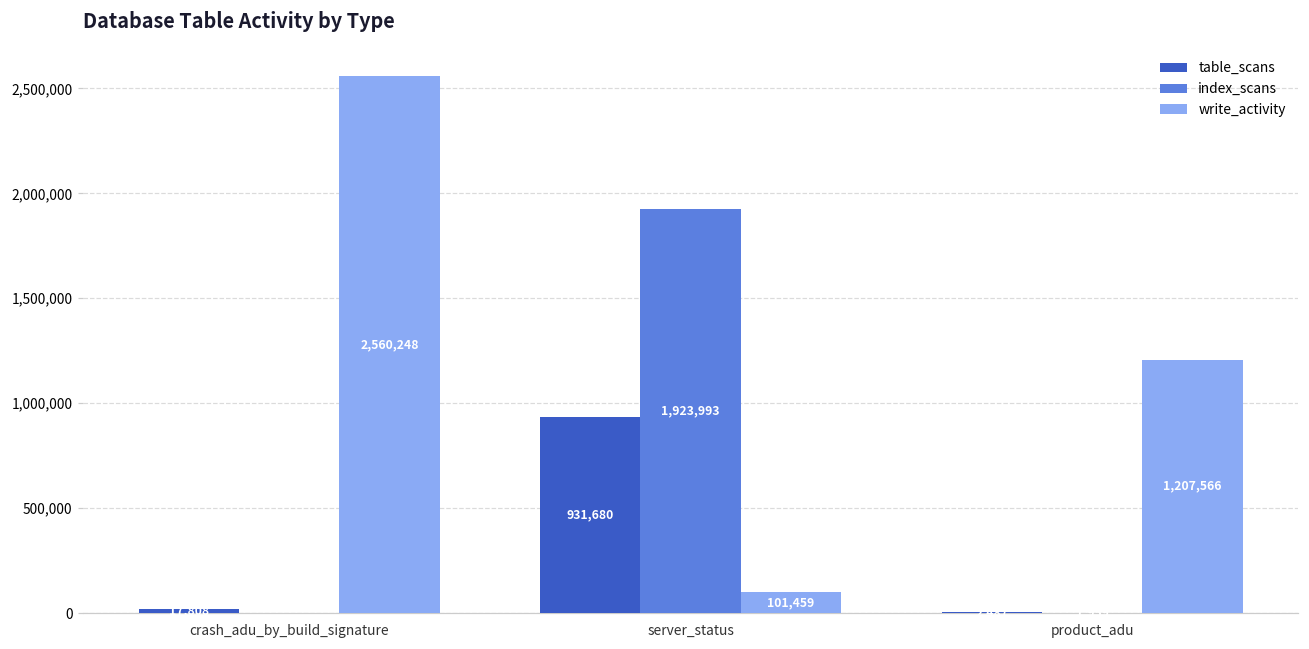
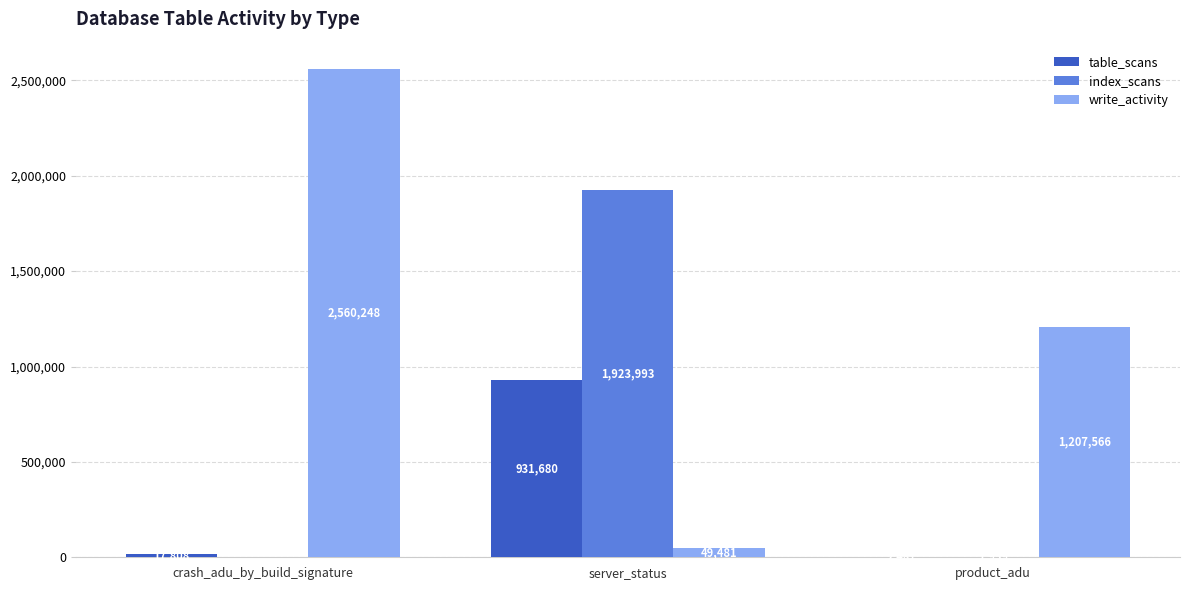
write_activity, server_status: 101,459 -> 49,481
